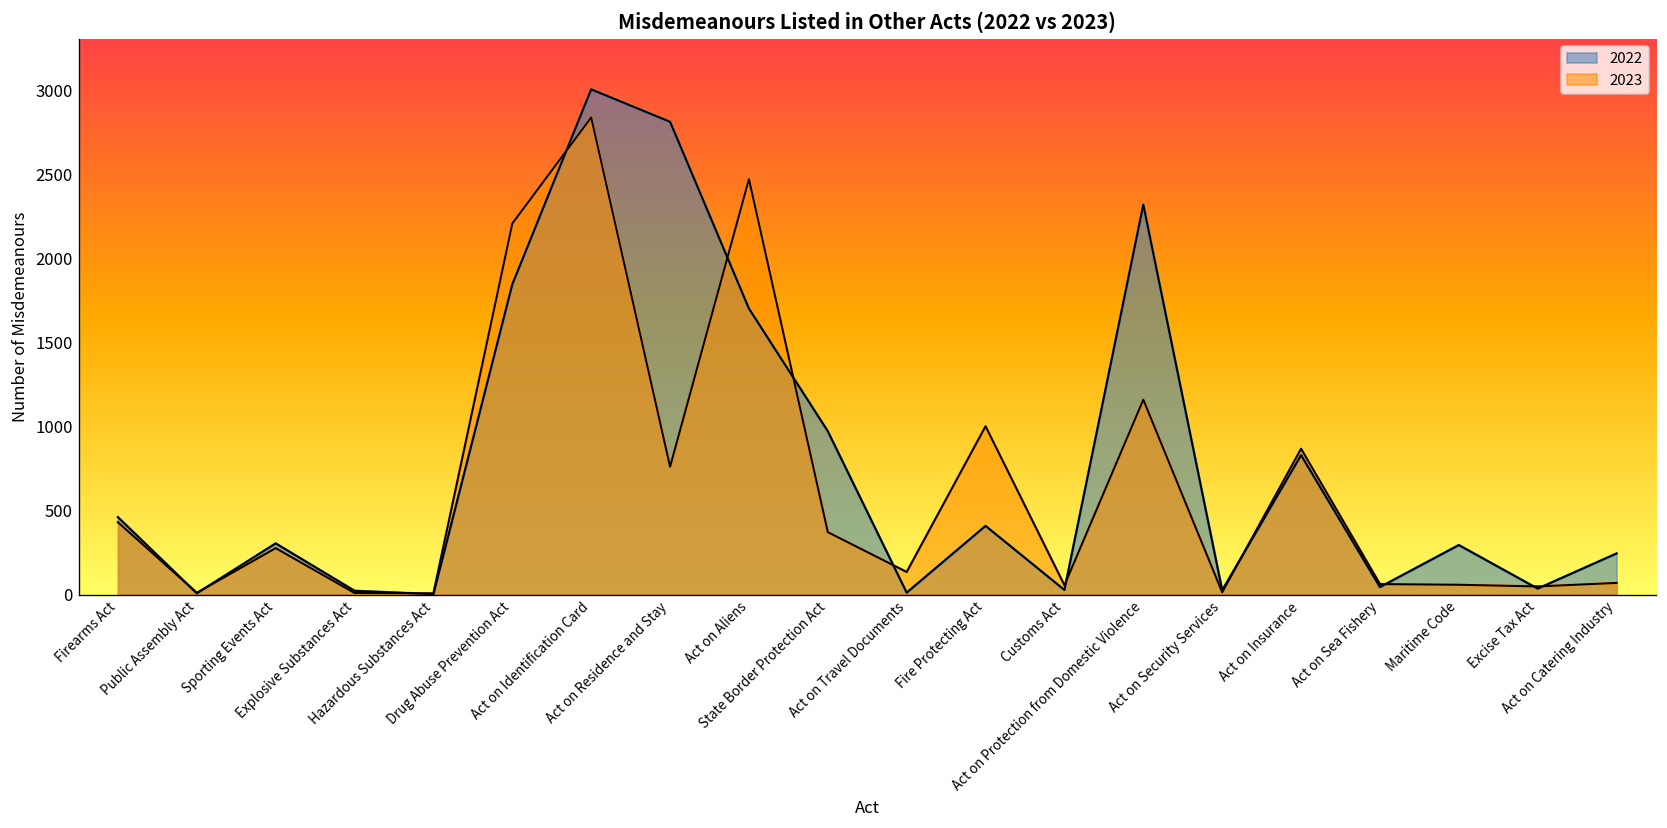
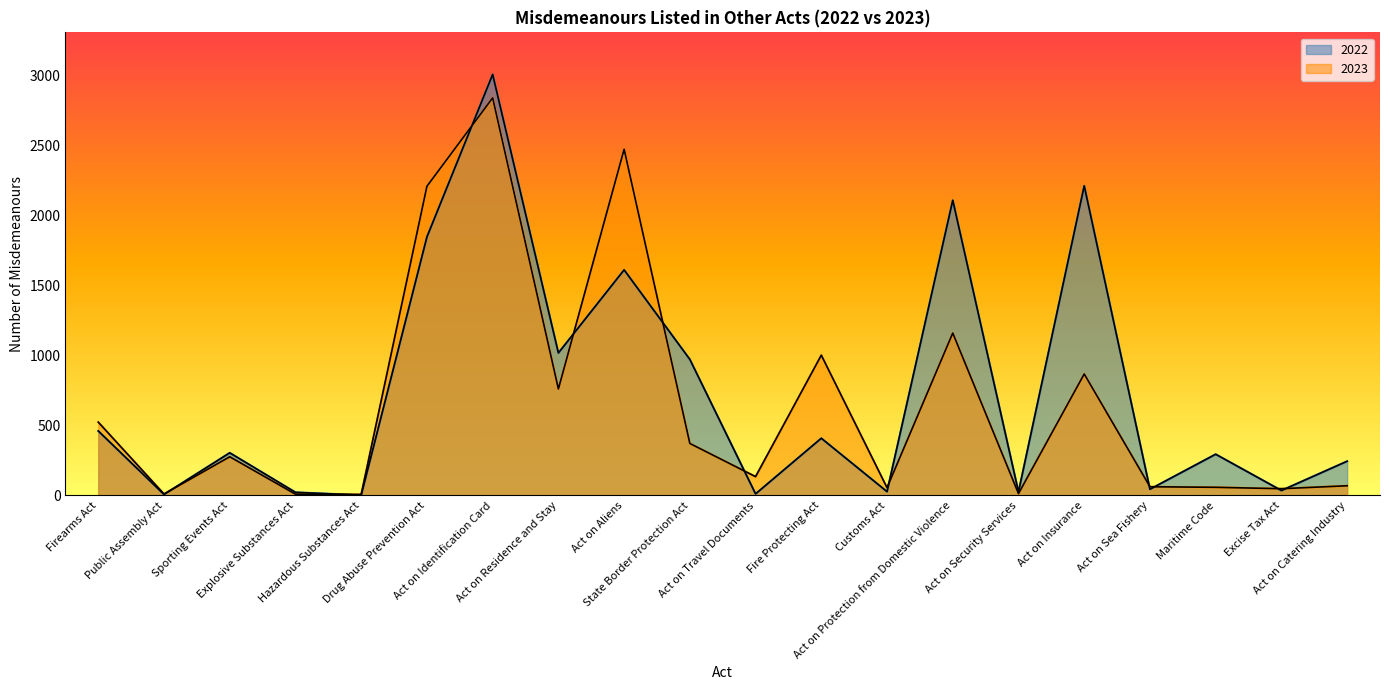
2023, Firearms Act: 430 -> 520
2022, Act on Residence and Stay: 2810 -> 1020
2022, Act on Aliens: 1700 -> 1610
2022, Act on Protection from Domestic Violence: 2320 -> 2110
2022, Act on Insurance: 830 -> 2210
